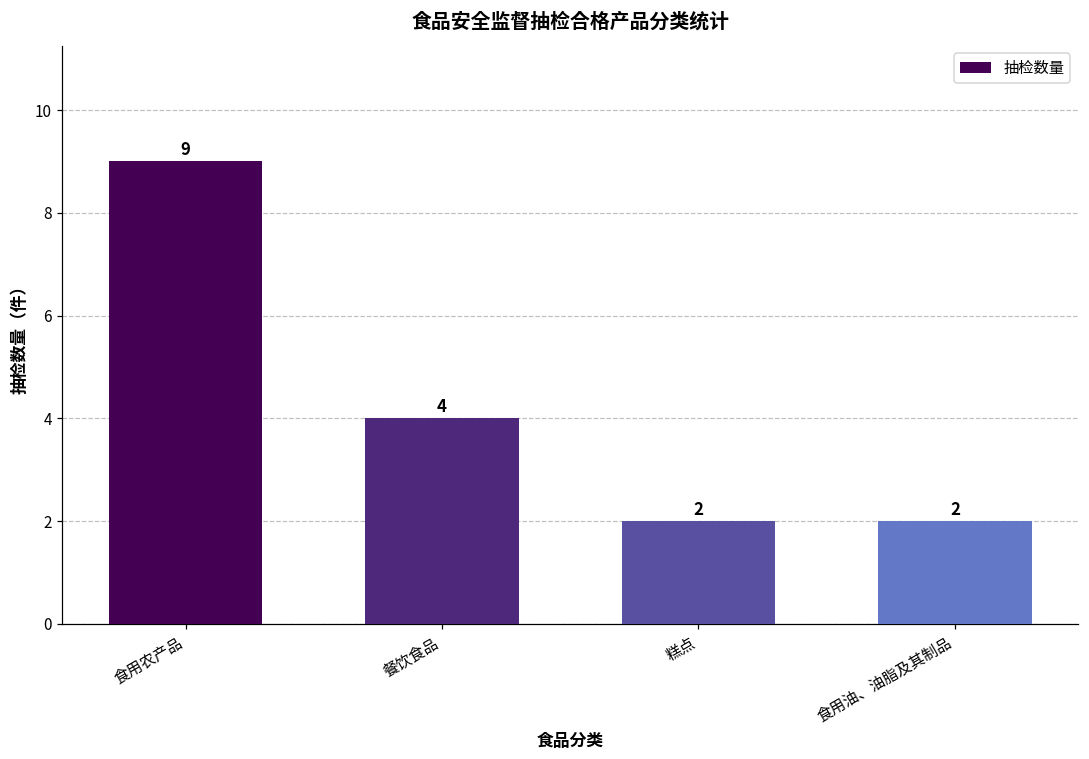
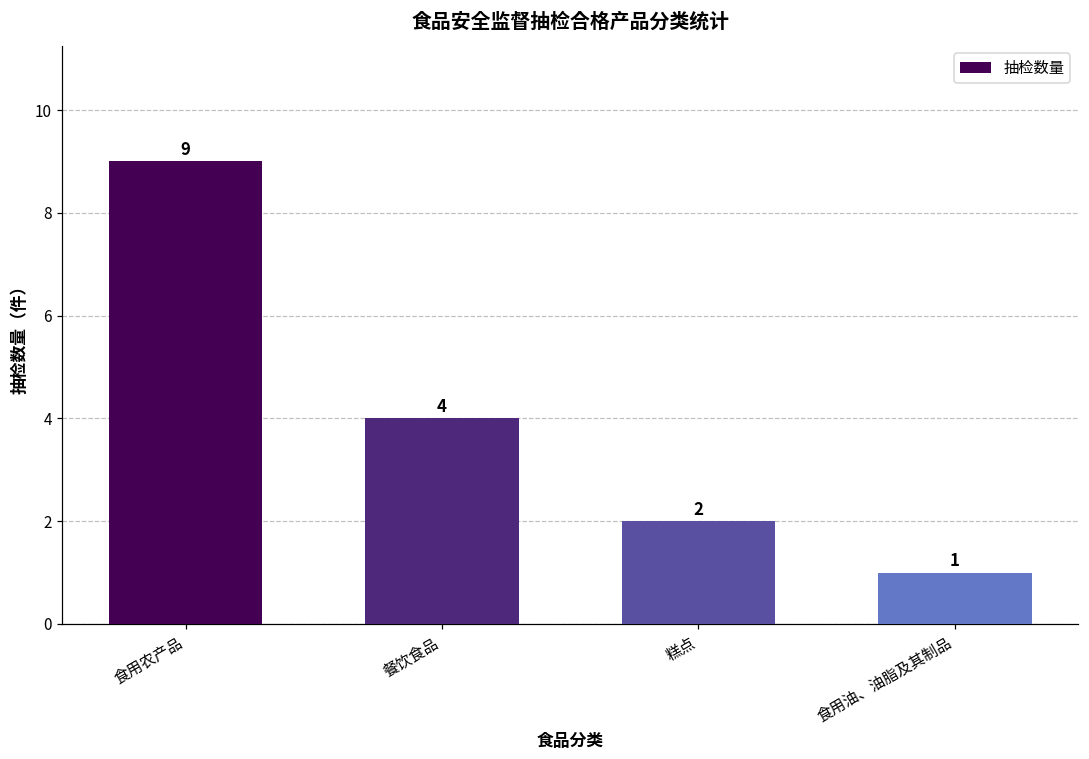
食用油、油脂及其制品: 2 -> 1
